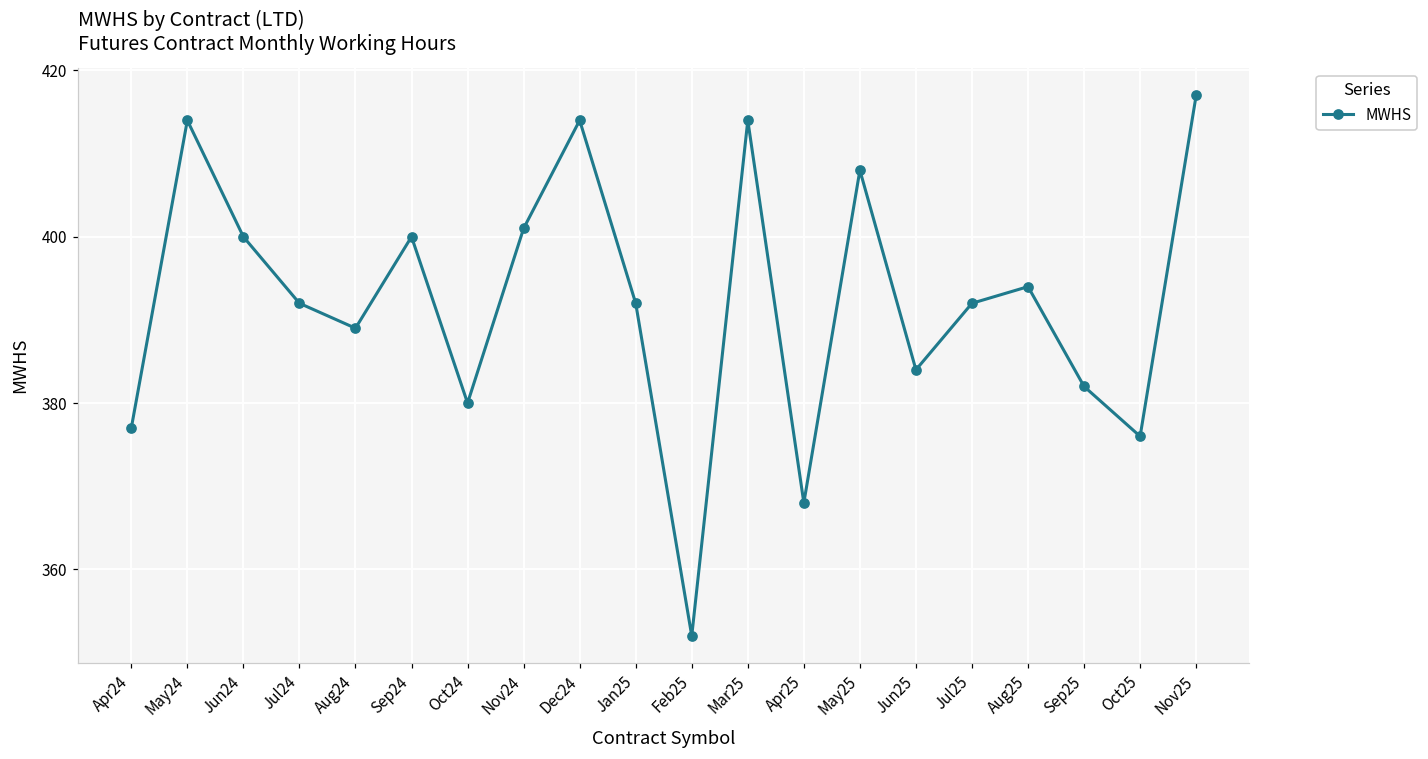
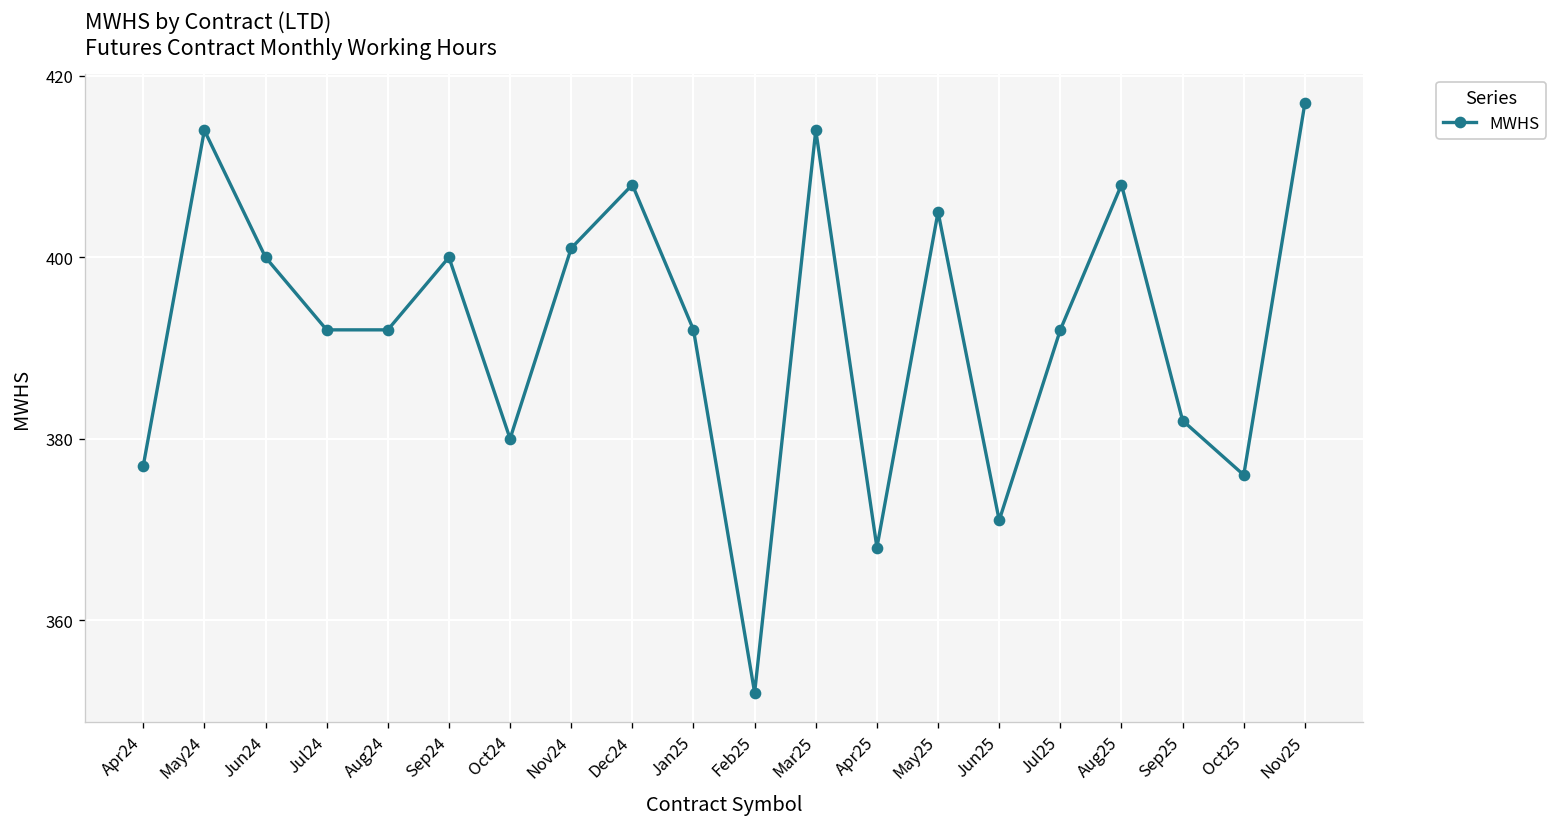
Aug24: 389 -> 392
Dec24: 414 -> 408
May25: 408 -> 405
Jun25: 384 -> 371
Aug25: 394 -> 408
